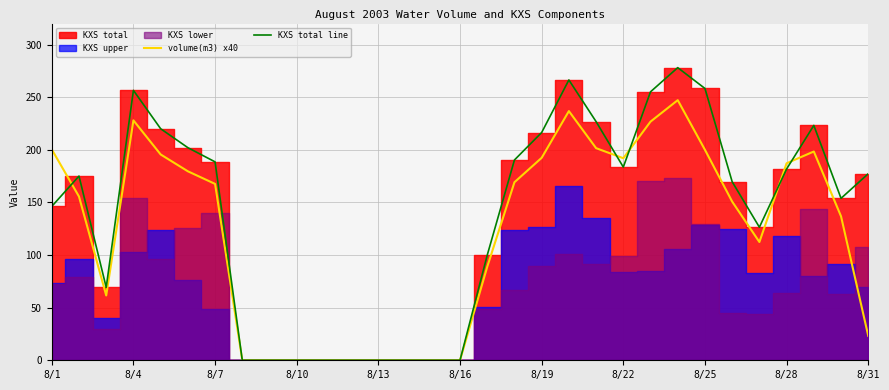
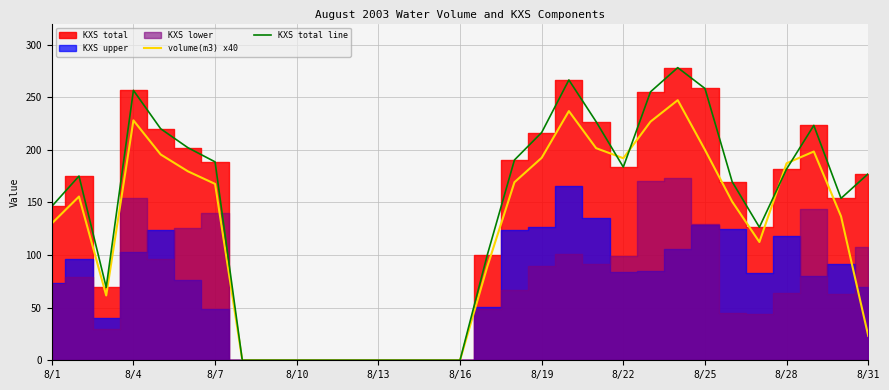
volume(m3) x40, 8/1: 200 -> 130
